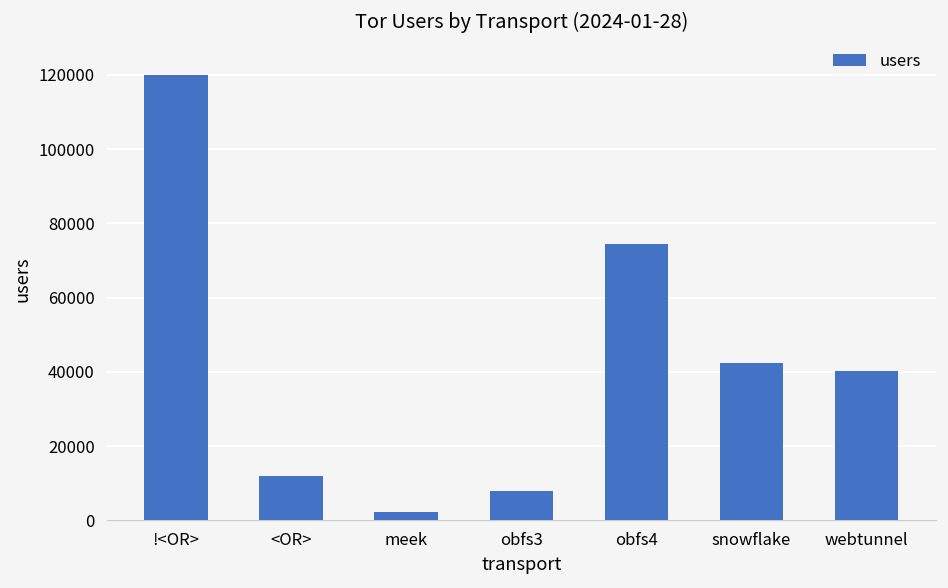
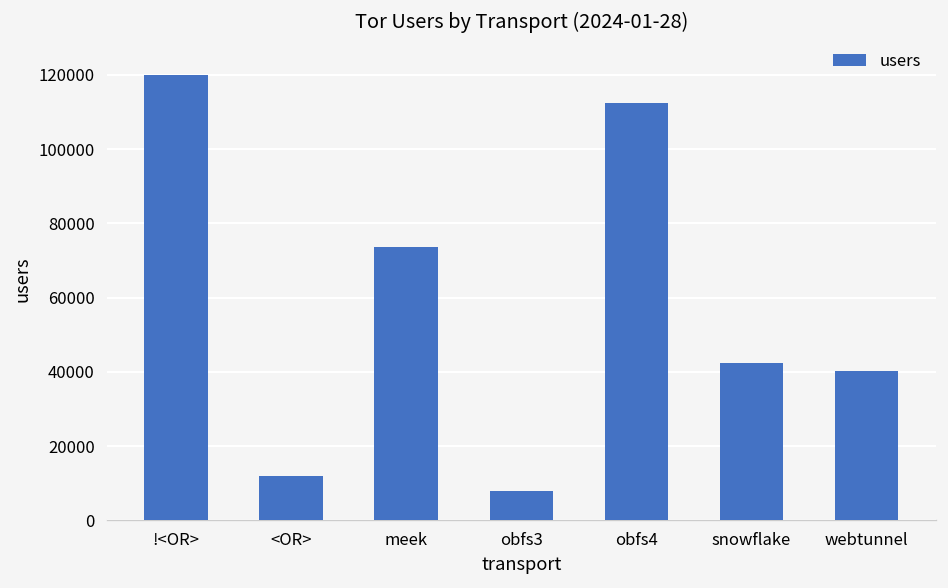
meek: 2000 -> 74000
obfs4: 74000 -> 113000
